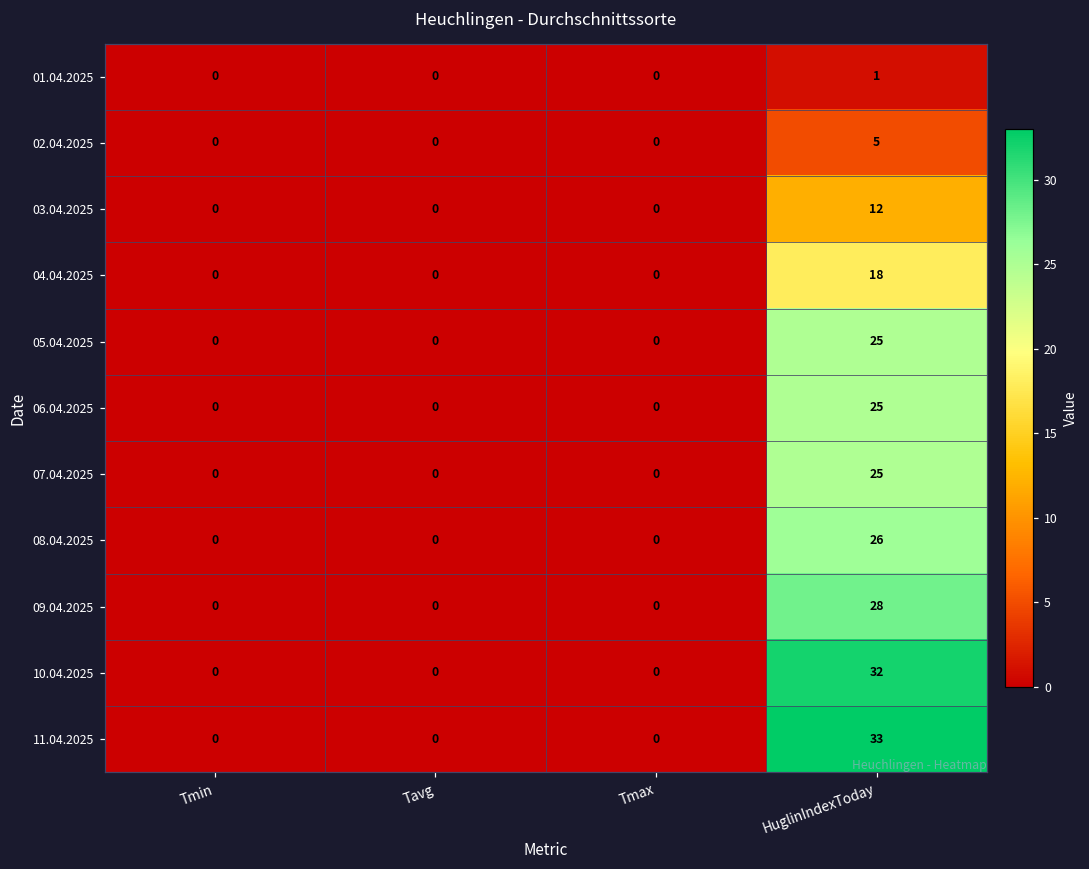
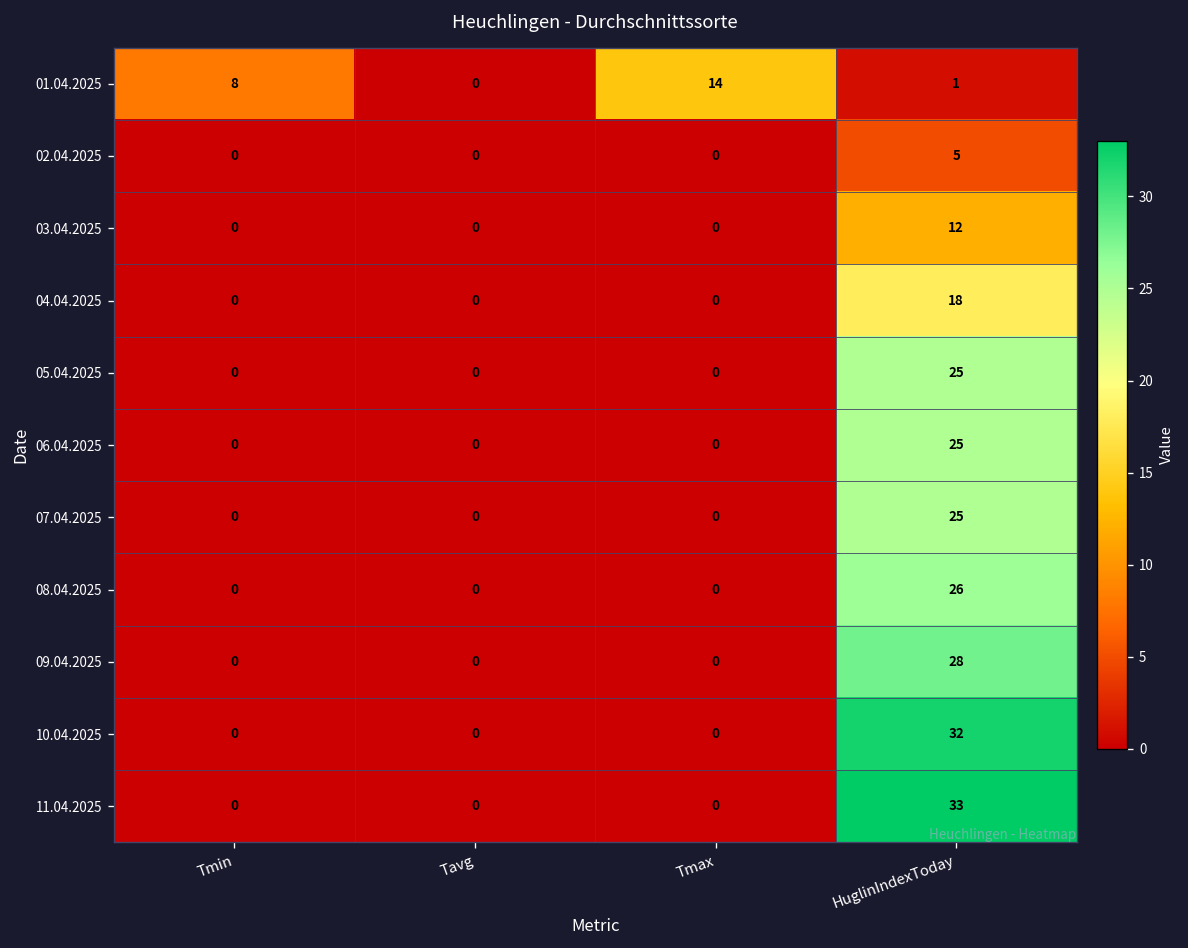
01.04.2025, Tmin: 0 -> 8
01.04.2025, Tmax: 0 -> 14
